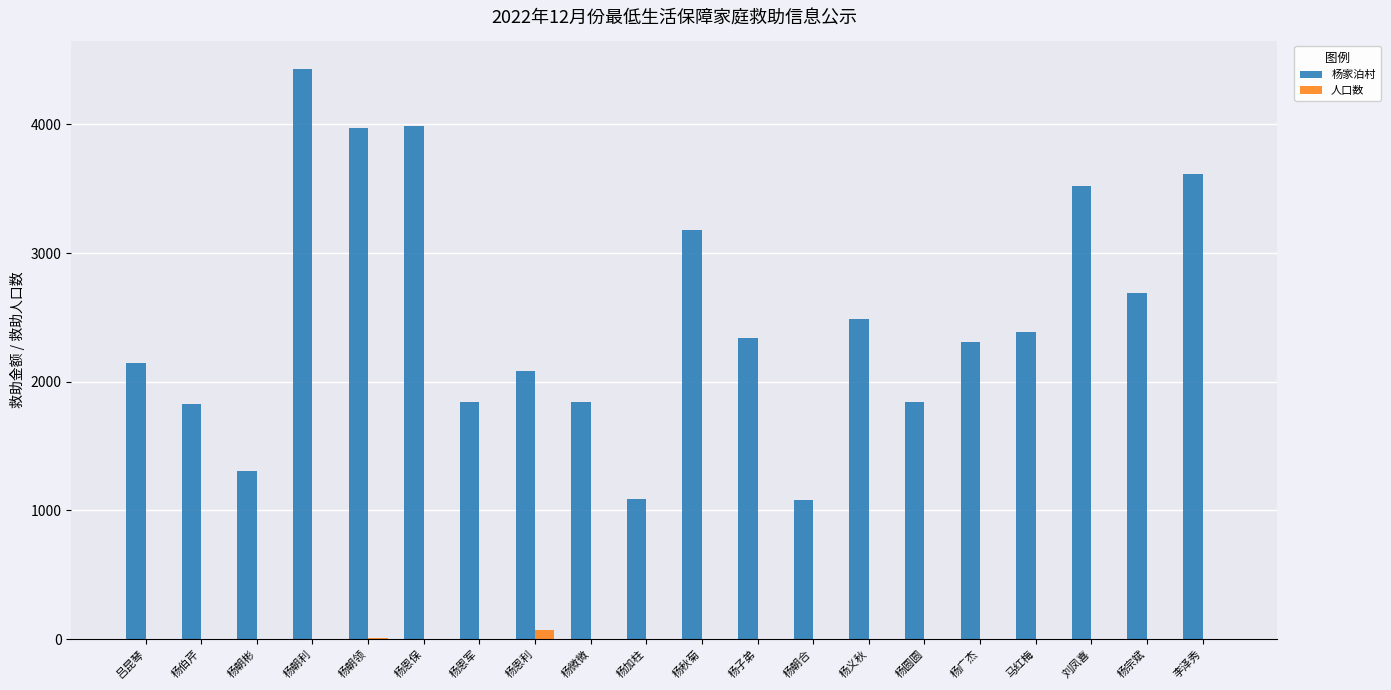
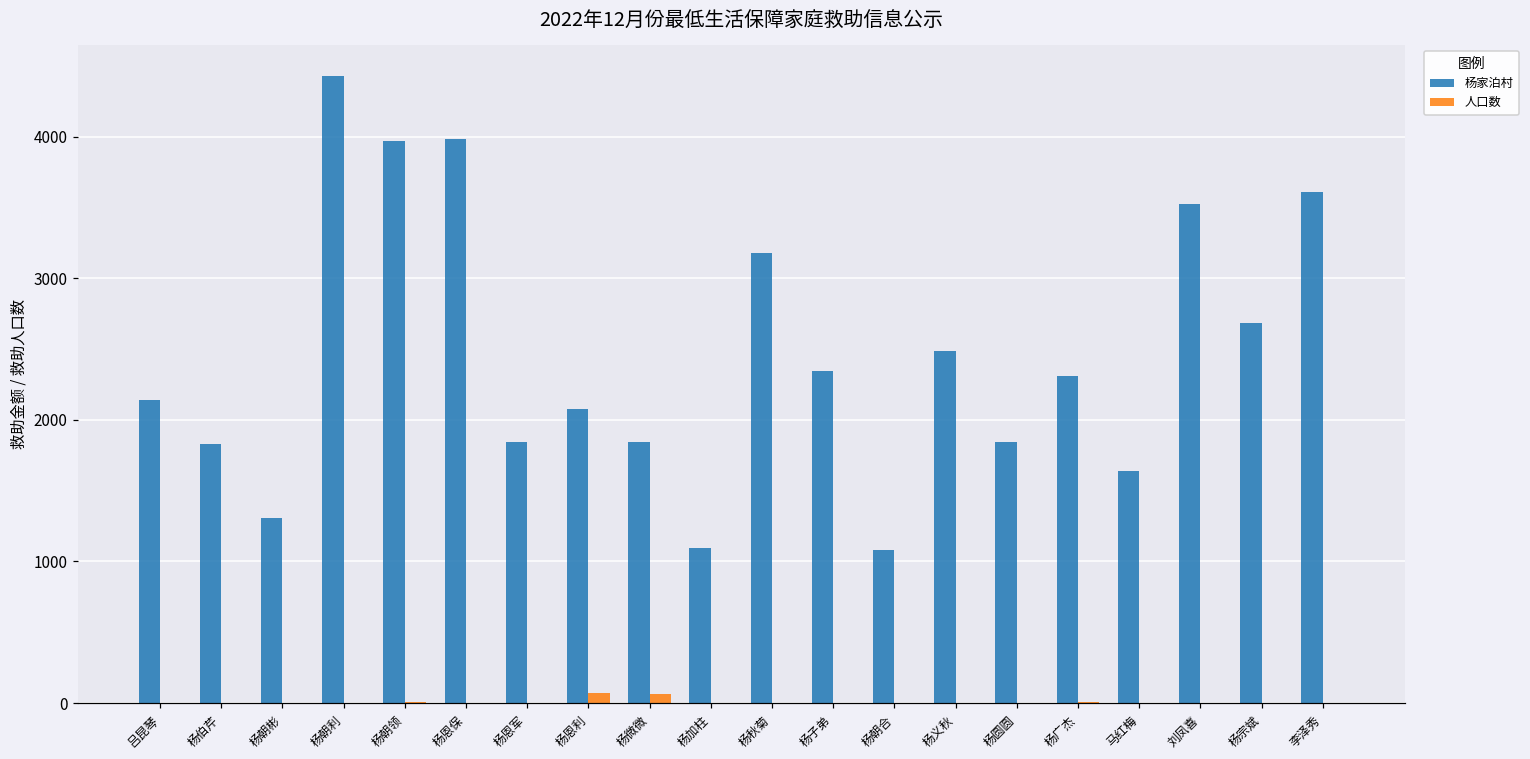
人口数, 杨微微: 0 -> 70
杨家泊村, 马红梅: 2390 -> 1640
